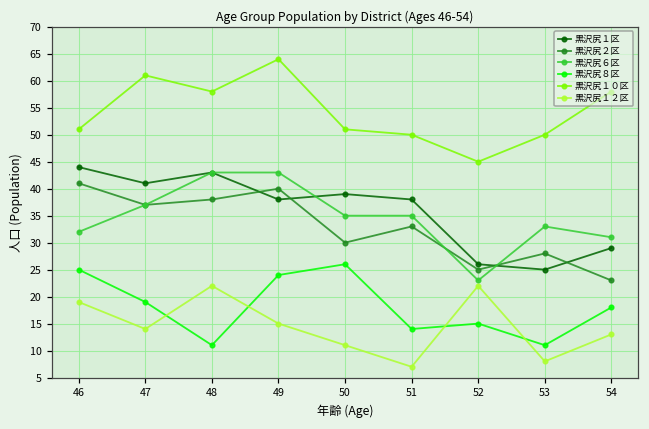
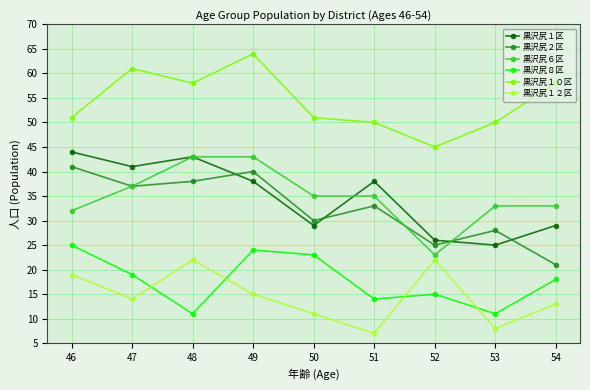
黒沢尻１区, 50: 39 -> 29
黒沢尻８区, 50: 26 -> 23
黒沢尻２区, 54: 23 -> 21
黒沢尻６区, 54: 31 -> 33
